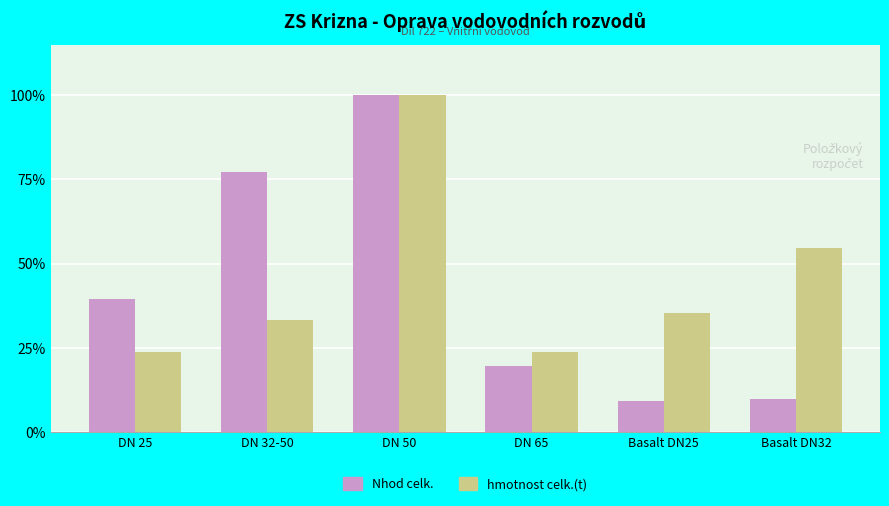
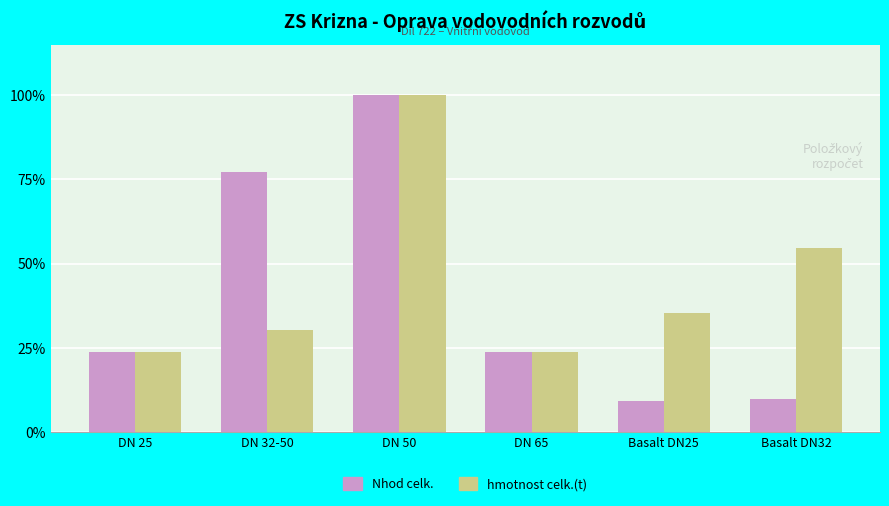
Nhod celk., DN 25: 40% -> 24%
hmotnost celk.(t), DN 32-50: 33% -> 30%
Nhod celk., DN 65: 20% -> 24%
